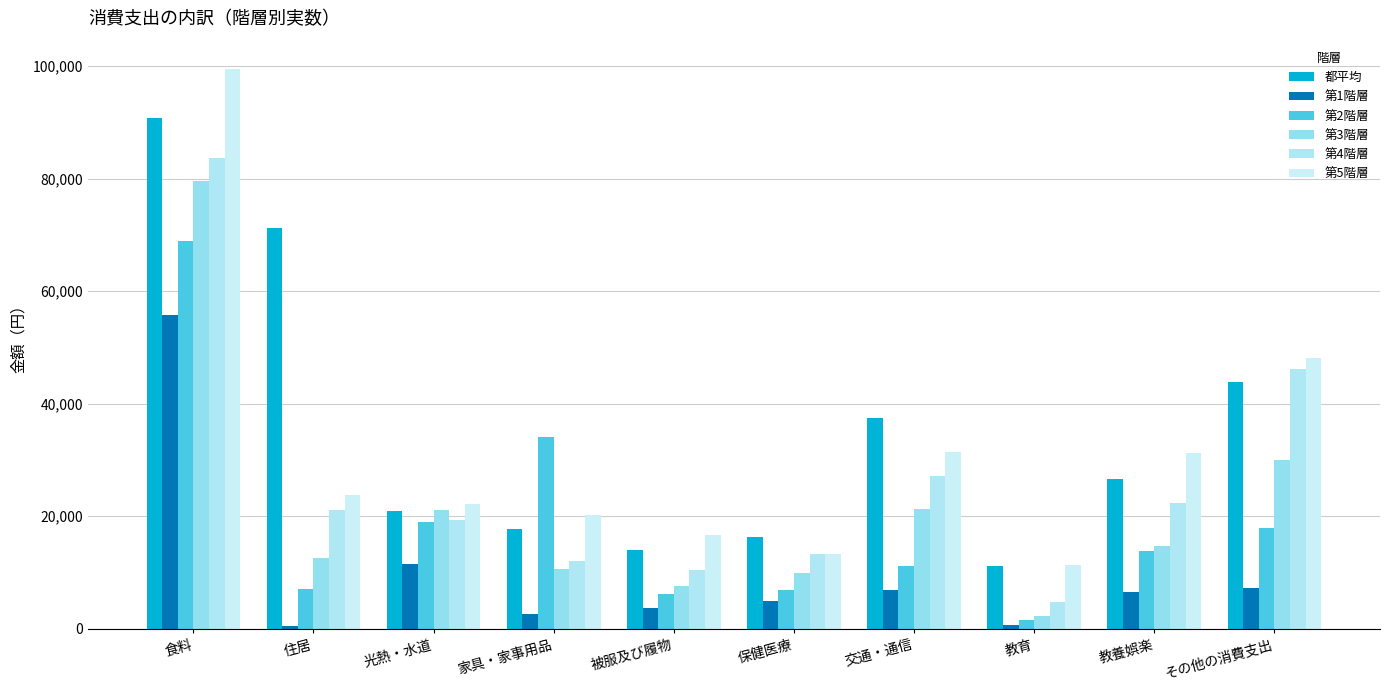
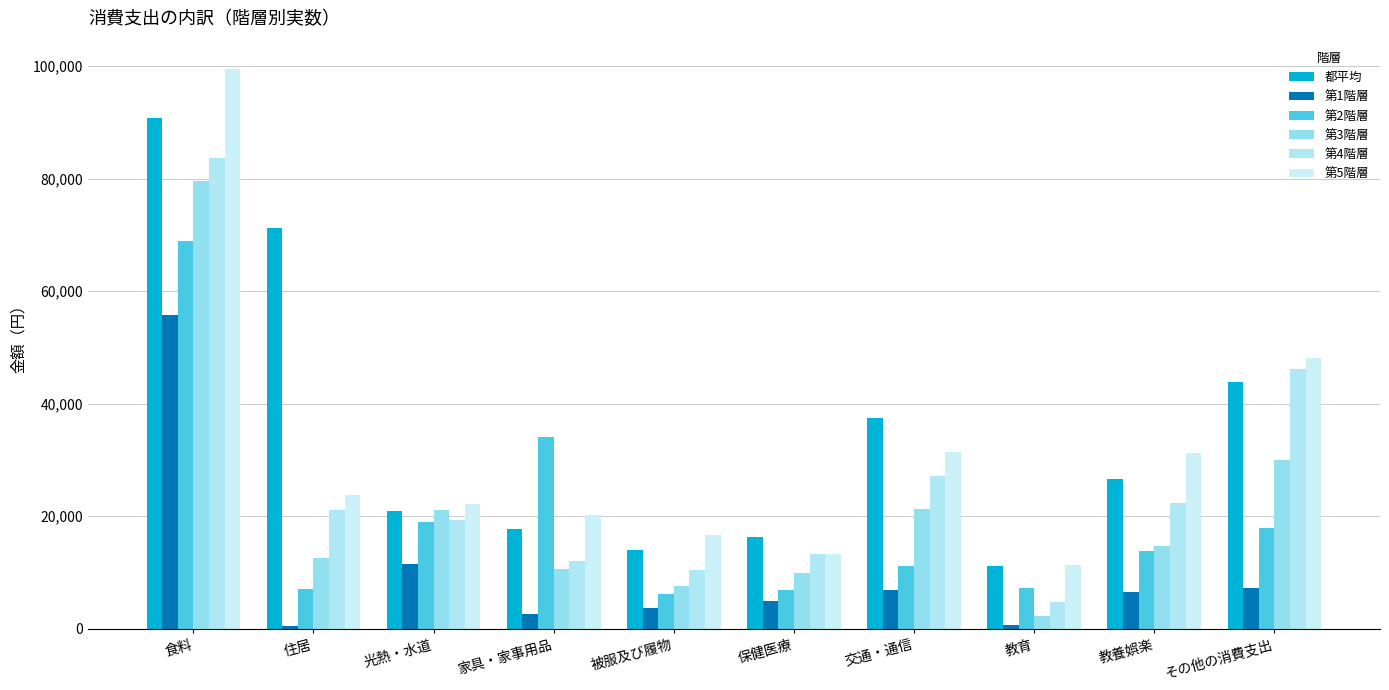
第2階層, 教育: 2,000 -> 7,000
